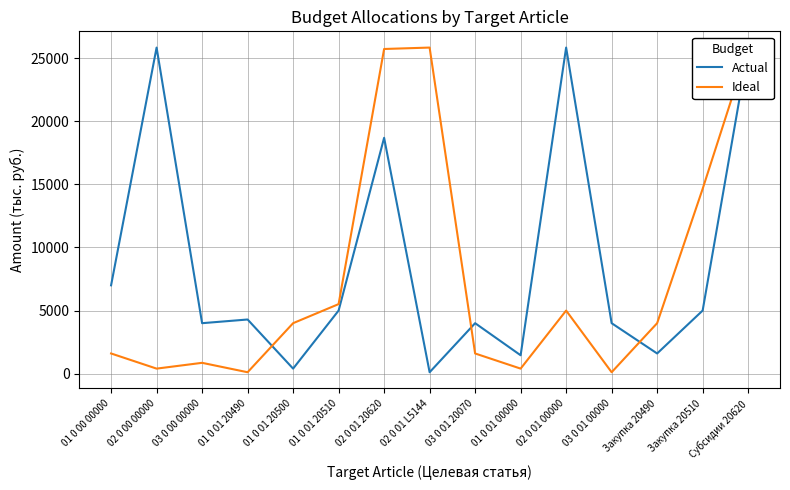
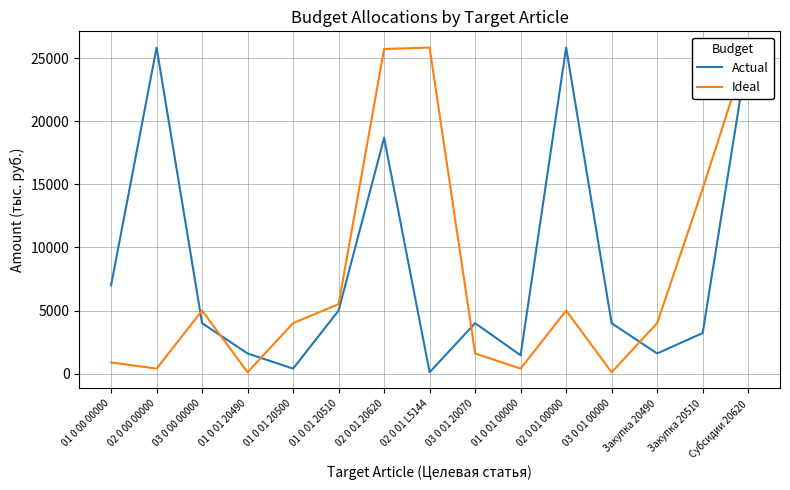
Ideal, 01 0 00 00000: 1600 -> 900
Ideal, 03 0 00 00000: 900 -> 5000
Actual, 01 0 01 20490: 4300 -> 1600
Actual, Закупка 20510: 5000 -> 3200
